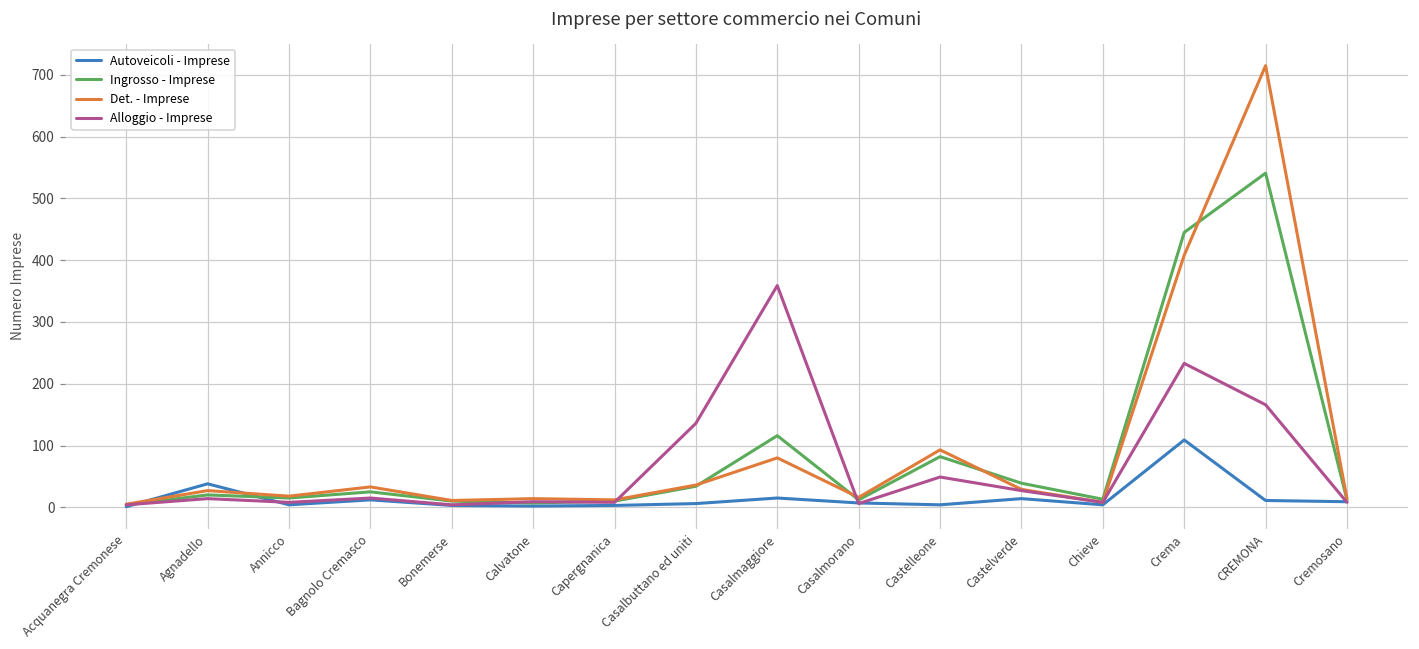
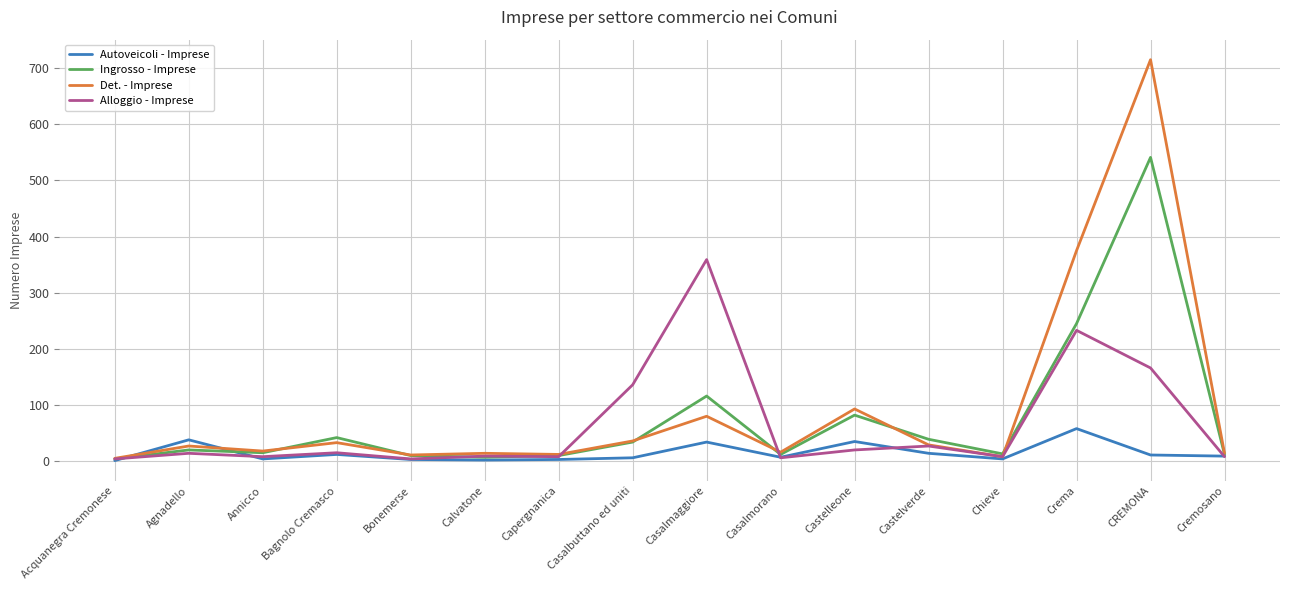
Ingrosso - Imprese, Bagnolo Cremasco: 30 -> 40
Autoveicoli - Imprese, Casalmaggiore: 20 -> 30
Autoveicoli - Imprese, Castelleone: 0 -> 40
Alloggio - Imprese, Castelleone: 50 -> 20
Autoveicoli - Imprese, Crema: 110 -> 60
Ingrosso - Imprese, Crema: 450 -> 250
Det. - Imprese, Crema: 410 -> 380
